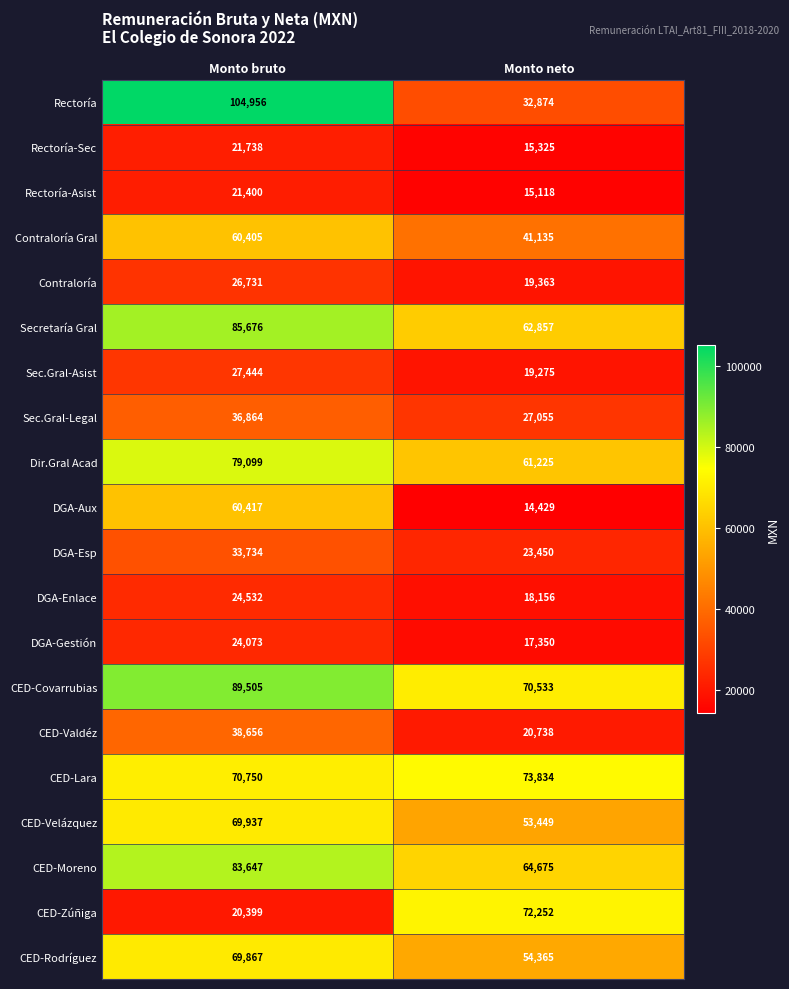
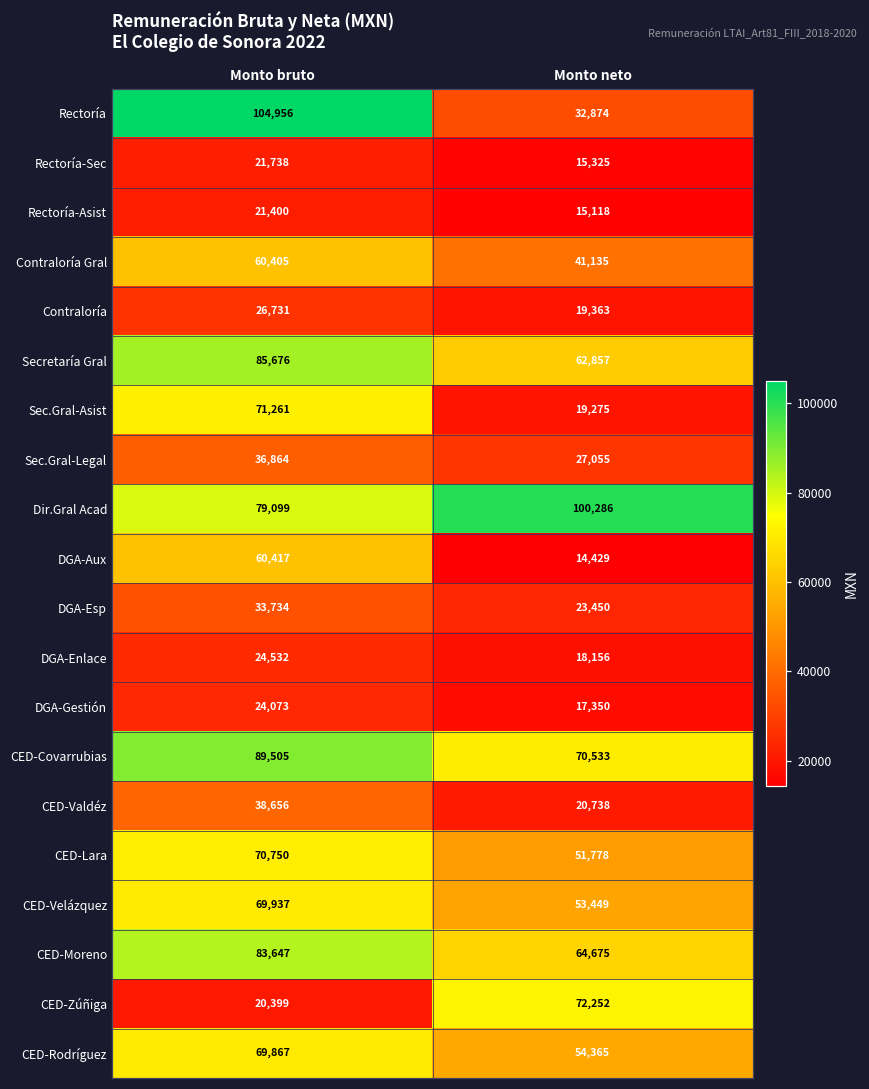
Sec.Gral-Asist, Monto bruto: 27,444 -> 71,261
Dir.Gral Acad, Monto neto: 61,225 -> 100,286
CED-Lara, Monto neto: 73,834 -> 51,778
